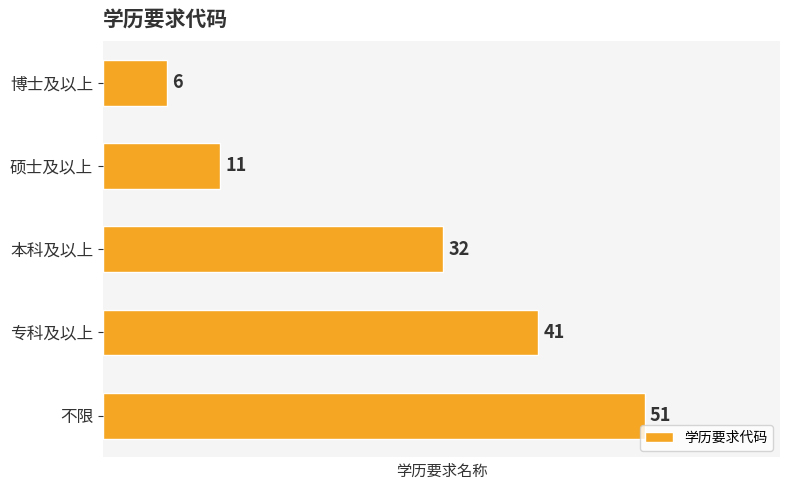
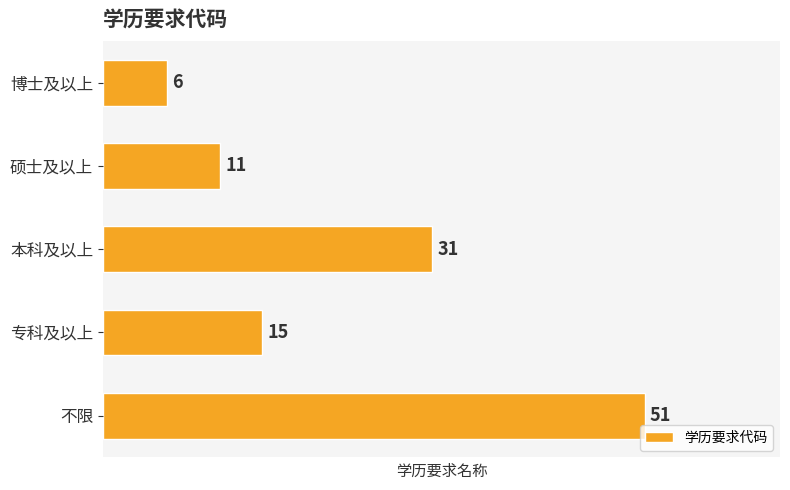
本科及以上: 32 -> 31
专科及以上: 41 -> 15
